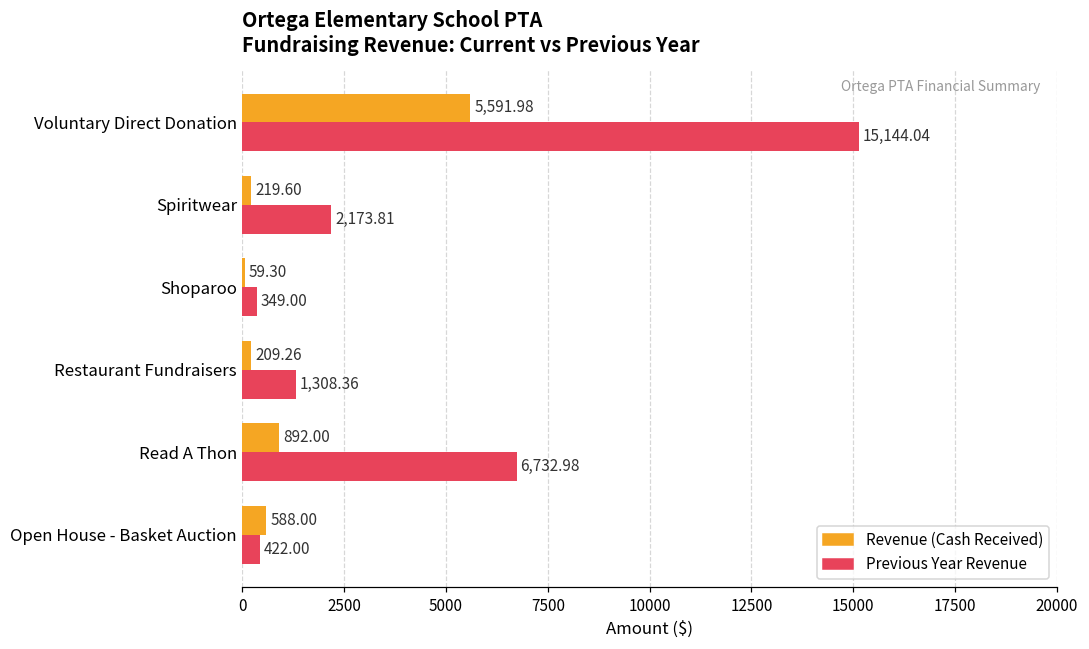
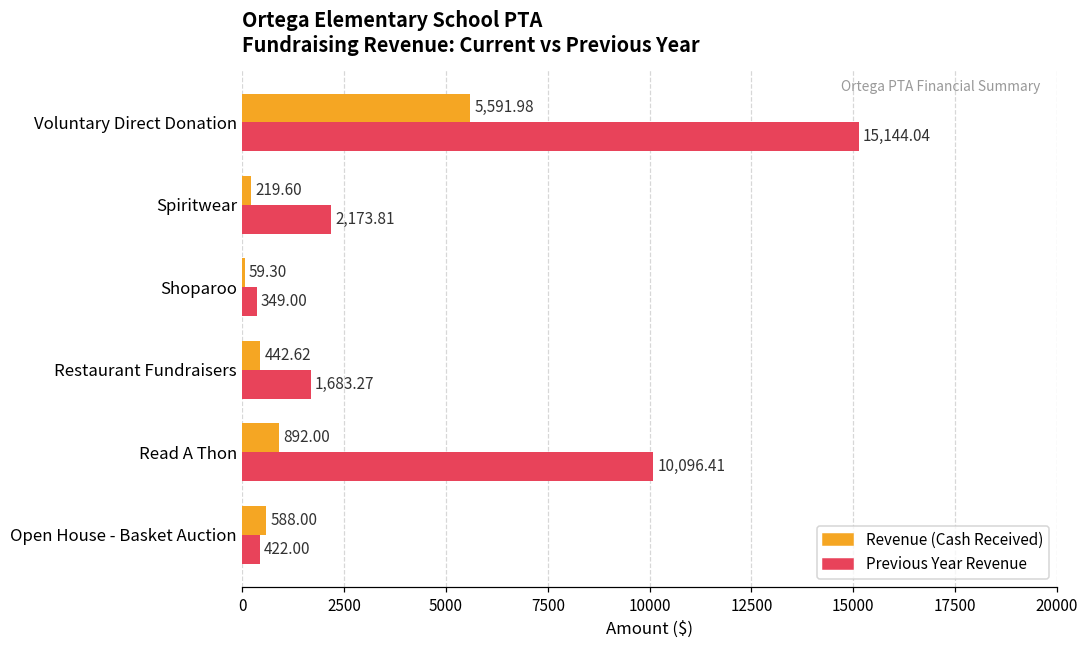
Revenue (Cash Received), Restaurant Fundraisers: 209.26 -> 442.62
Previous Year Revenue, Restaurant Fundraisers: 1,308.36 -> 1,683.27
Previous Year Revenue, Read A Thon: 6,732.98 -> 10,096.41
